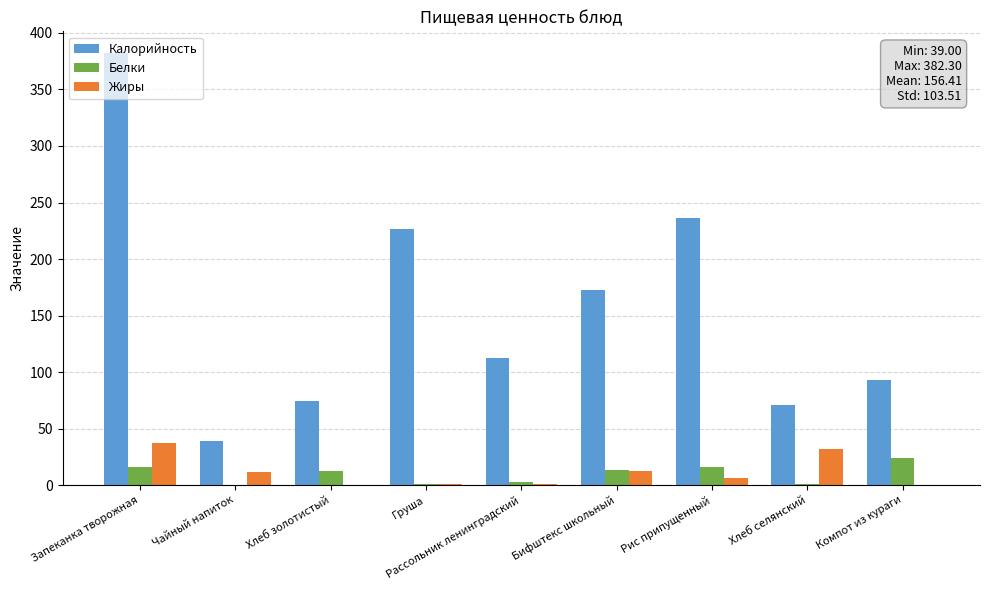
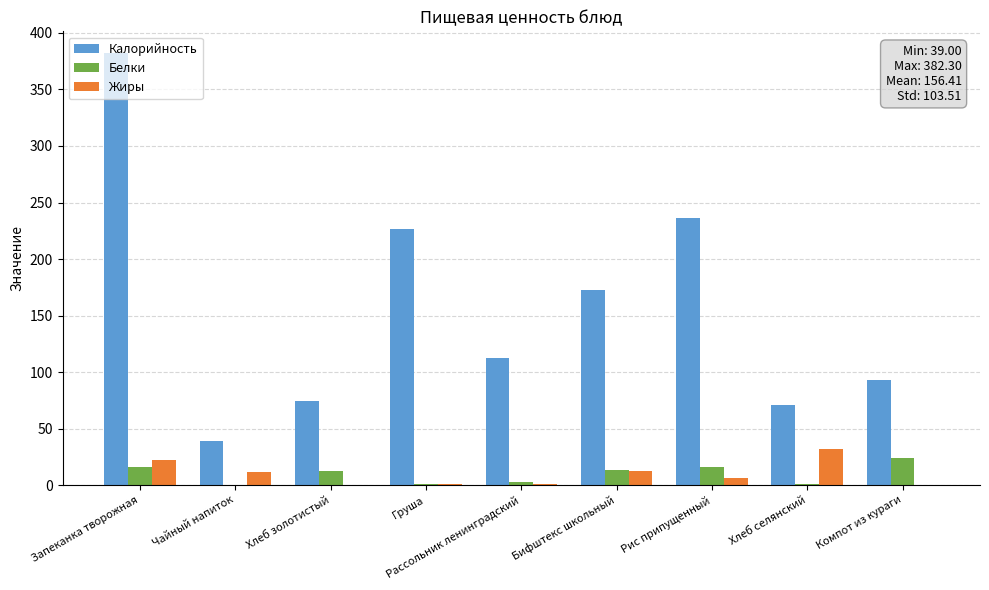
Жиры, Запеканка творожная: 37 -> 22
